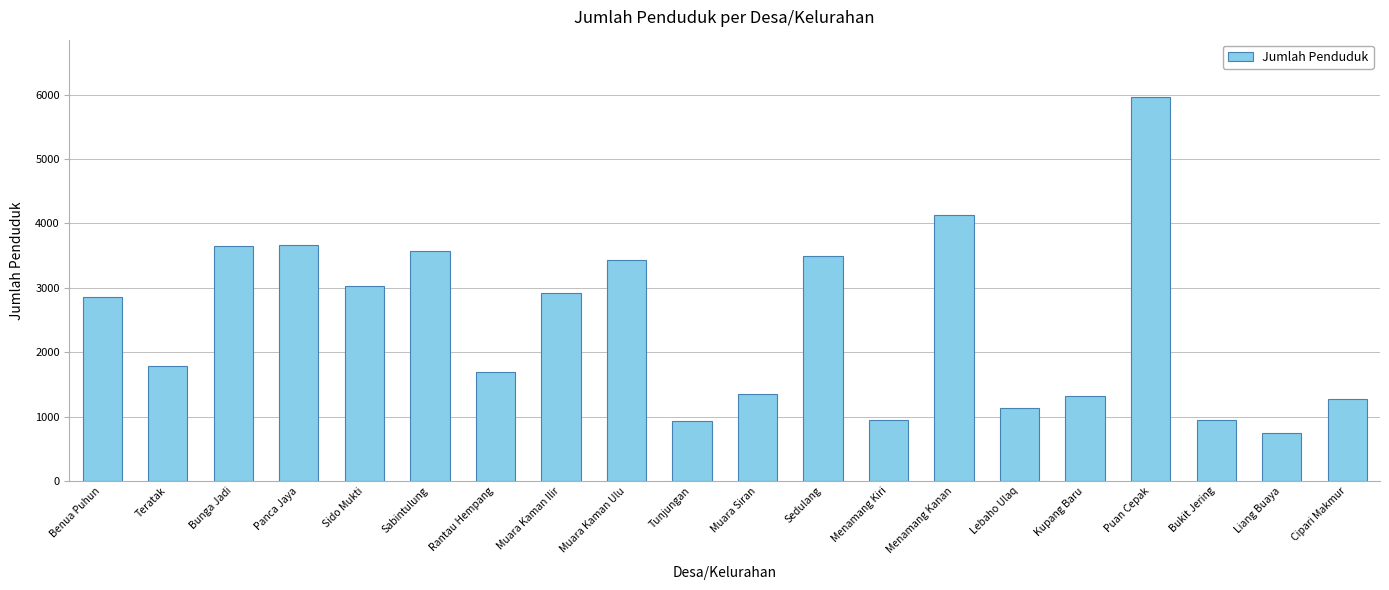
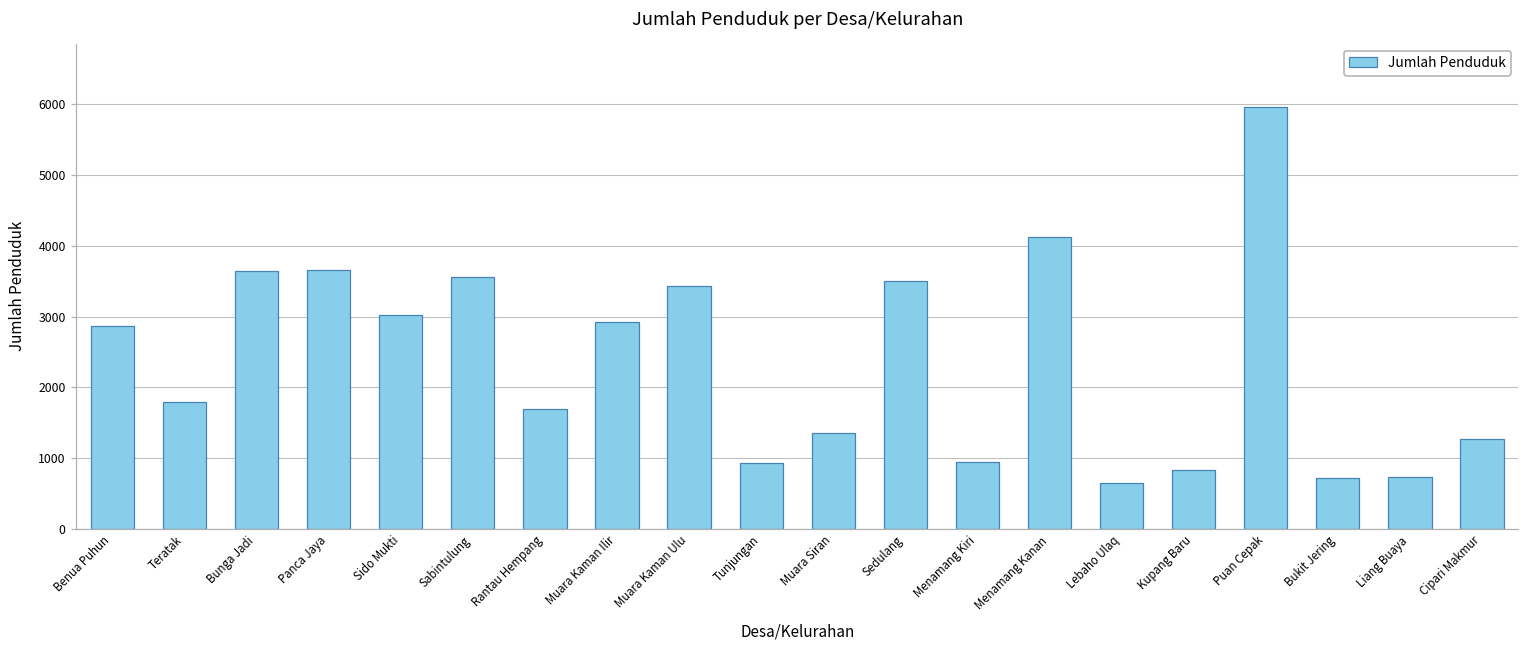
Lebaho Ulaq: 1100 -> 600
Kupang Baru: 1300 -> 800
Bukit Jering: 1000 -> 700
